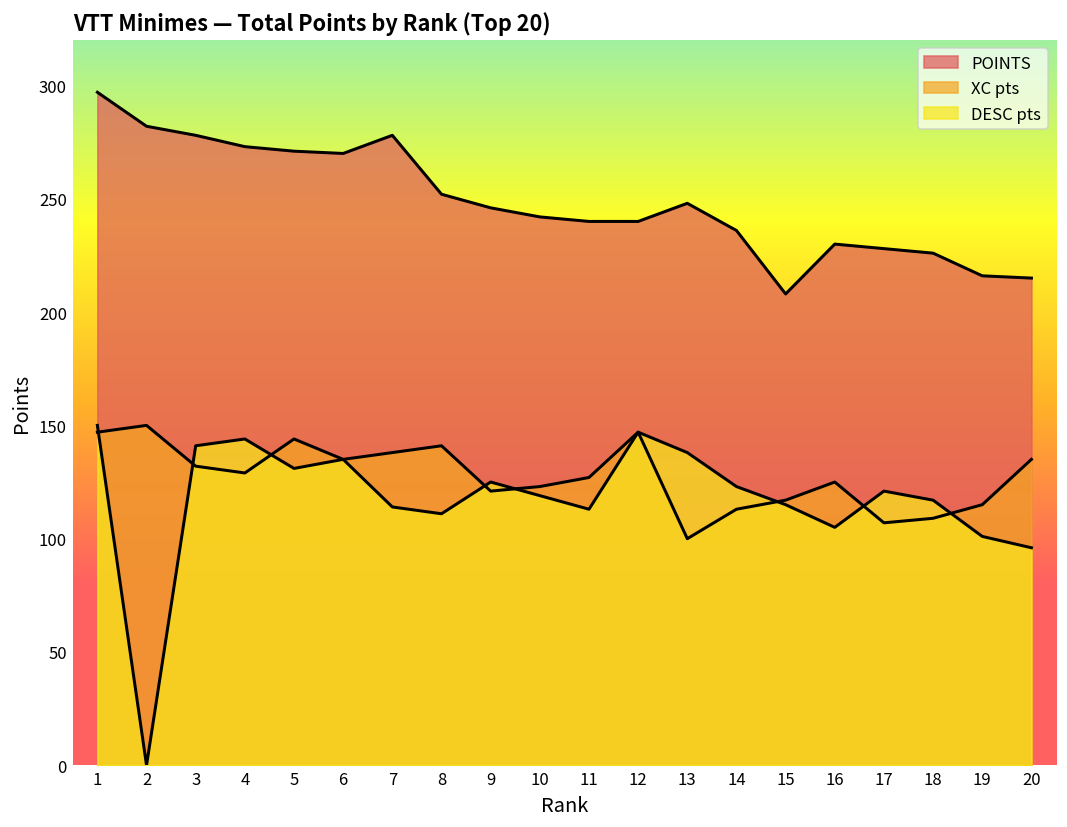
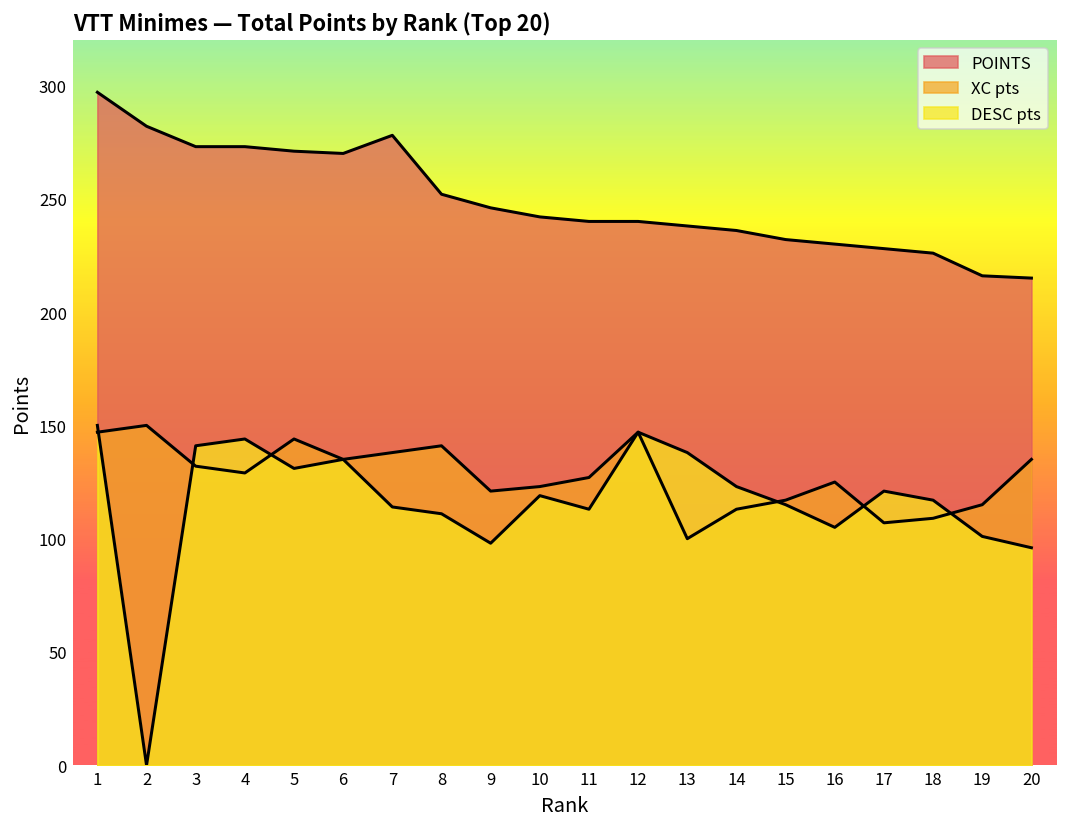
POINTS, 3: 278 -> 273
DESC pts, 9: 125 -> 98
POINTS, 13: 248 -> 238
POINTS, 15: 208 -> 232
